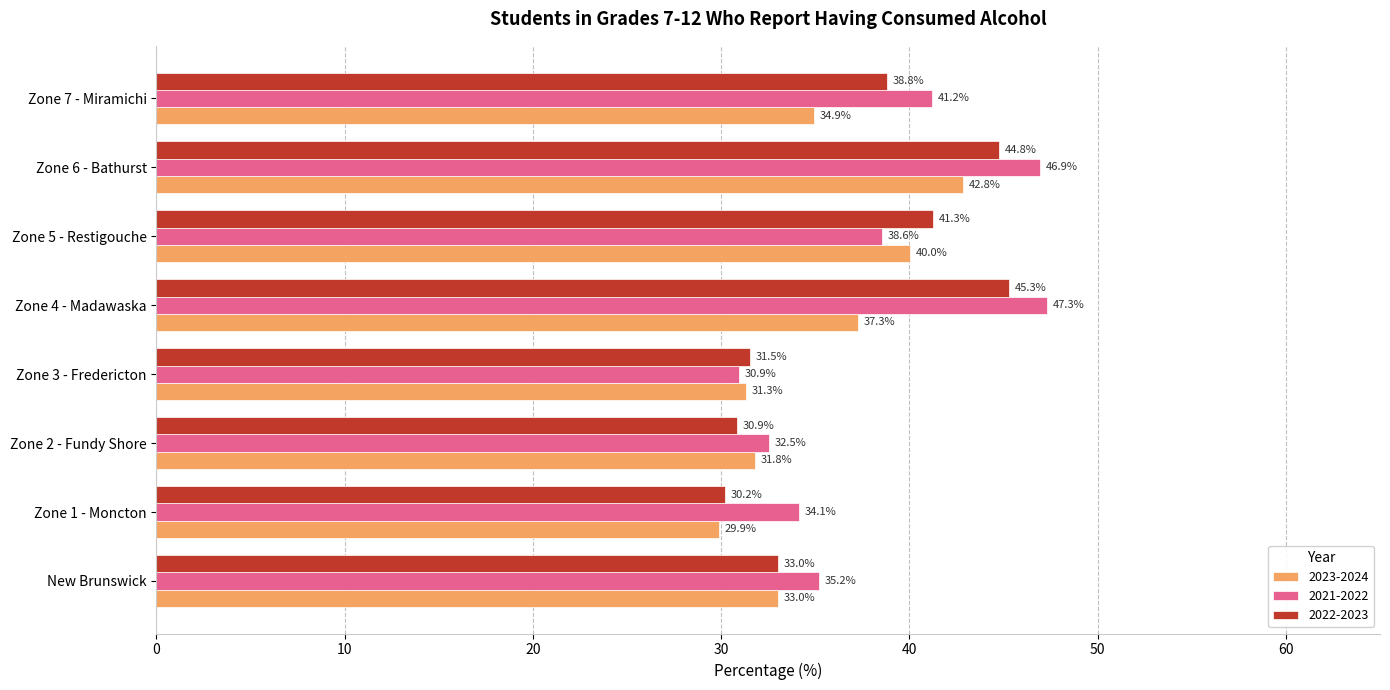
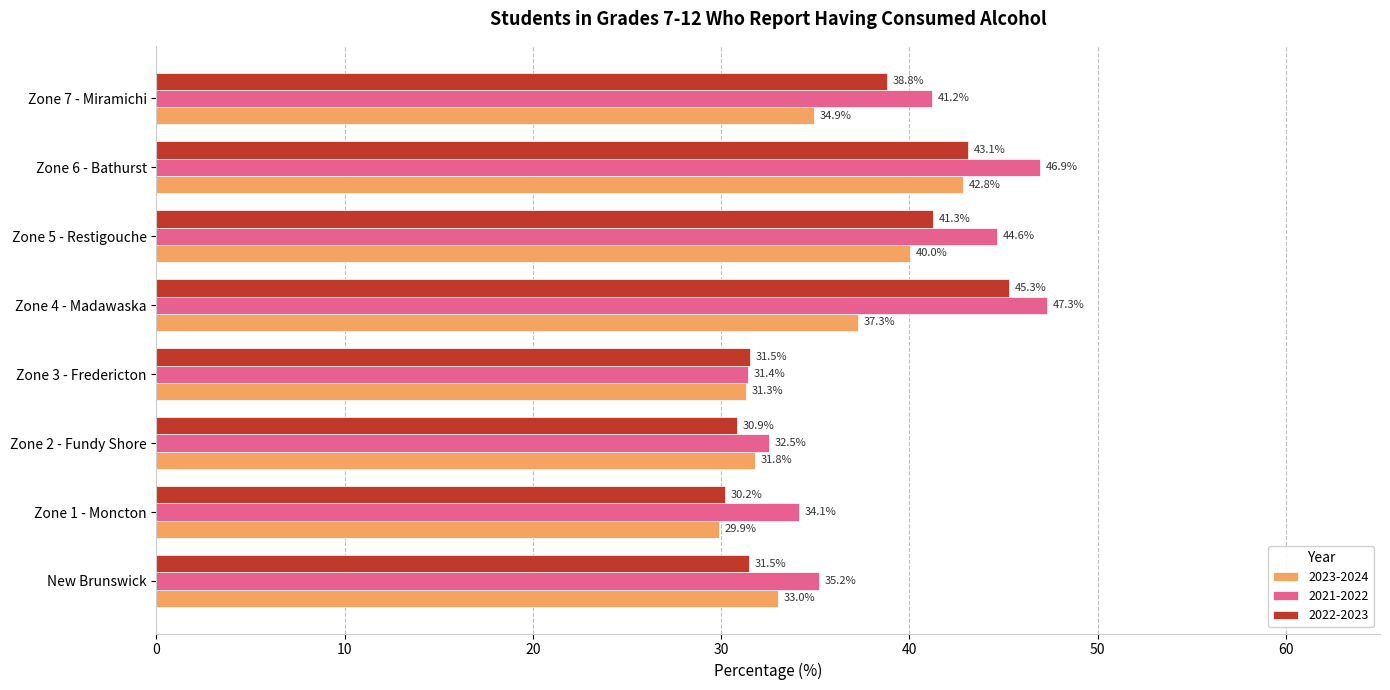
2022-2023, Zone 6 - Bathurst: 44.8% -> 43.1%
2021-2022, Zone 5 - Restigouche: 38.6% -> 44.6%
2021-2022, Zone 3 - Fredericton: 30.9% -> 31.4%
2022-2023, New Brunswick: 33.0% -> 31.5%
